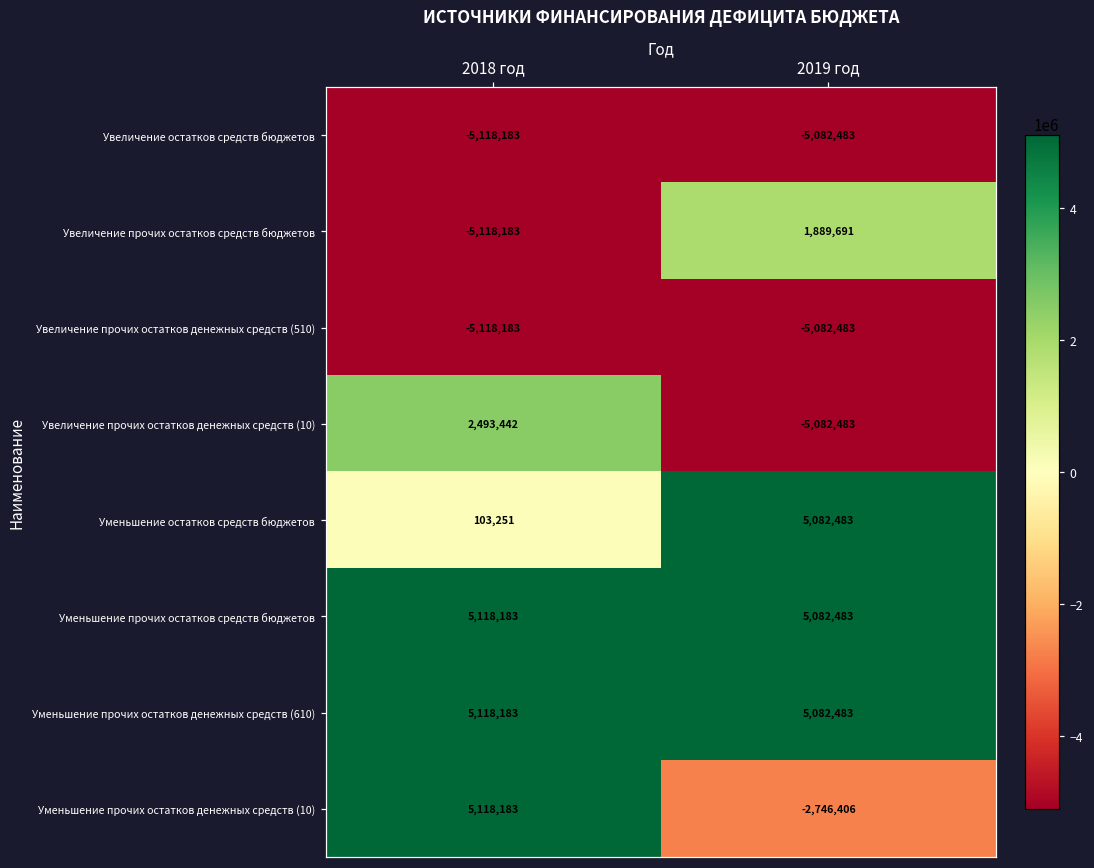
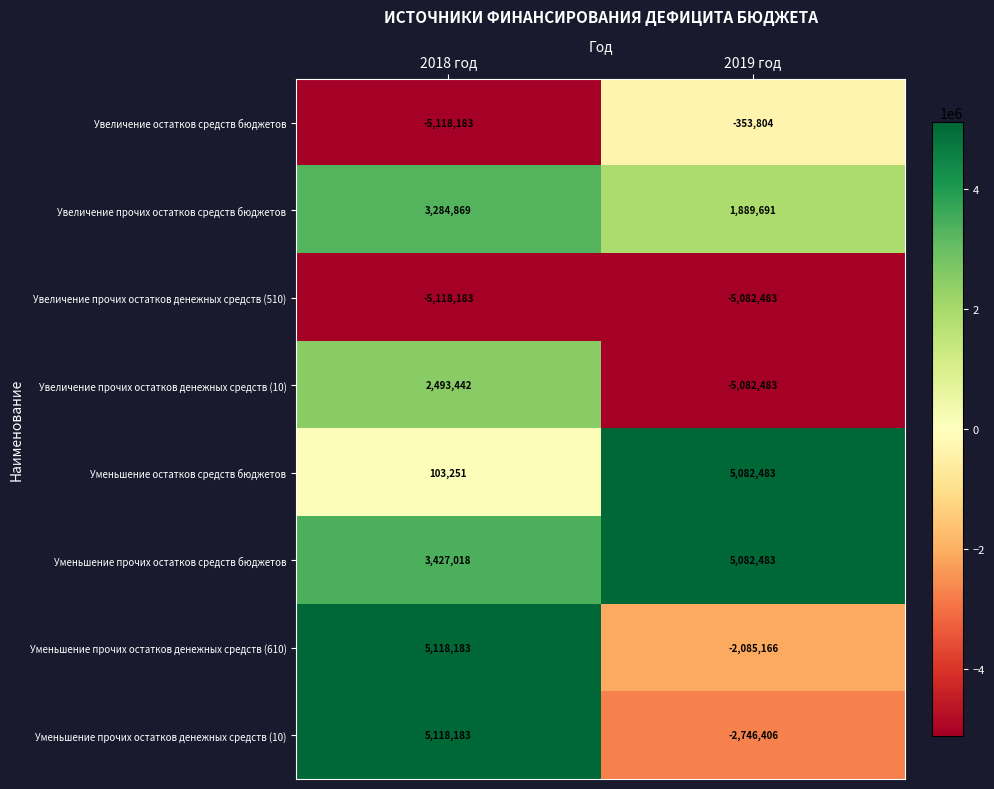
Увеличение остатков средств бюджетов, 2019 год: -5,082,483 -> -353,804
Увеличение прочих остатков средств бюджетов, 2018 год: -5,118,183 -> 3,284,869
Уменьшение прочих остатков средств бюджетов, 2018 год: 5,118,183 -> 3,427,018
Уменьшение прочих остатков денежных средств (610), 2019 год: 5,082,483 -> -2,085,166
